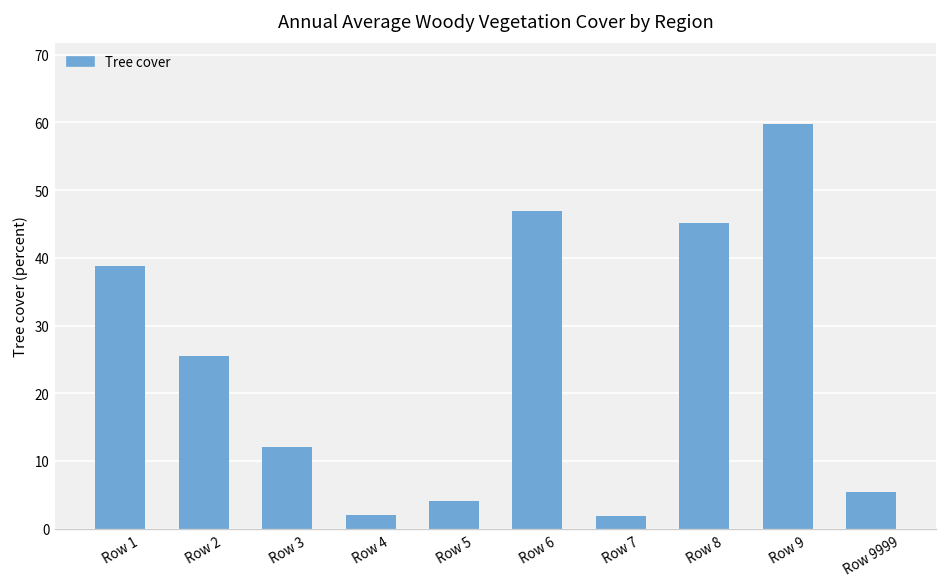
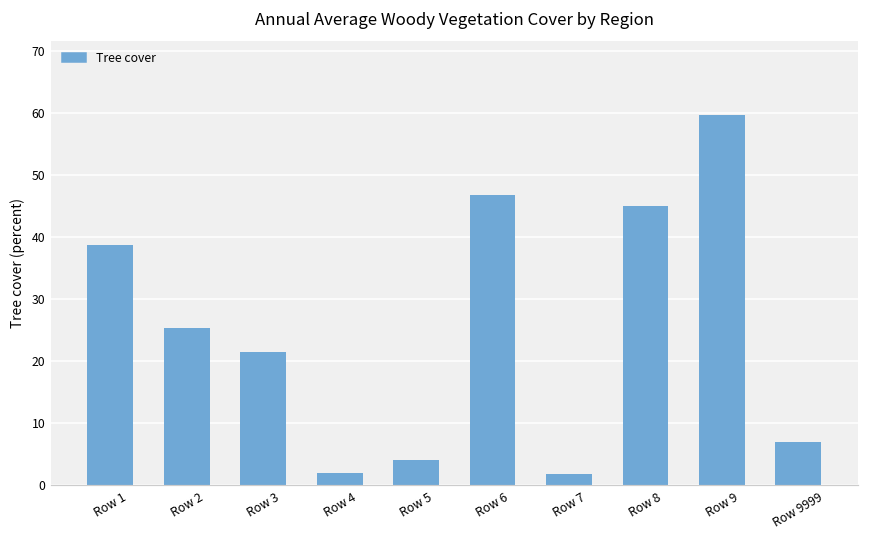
Row 3: 12 -> 21
Row 9999: 5 -> 7
